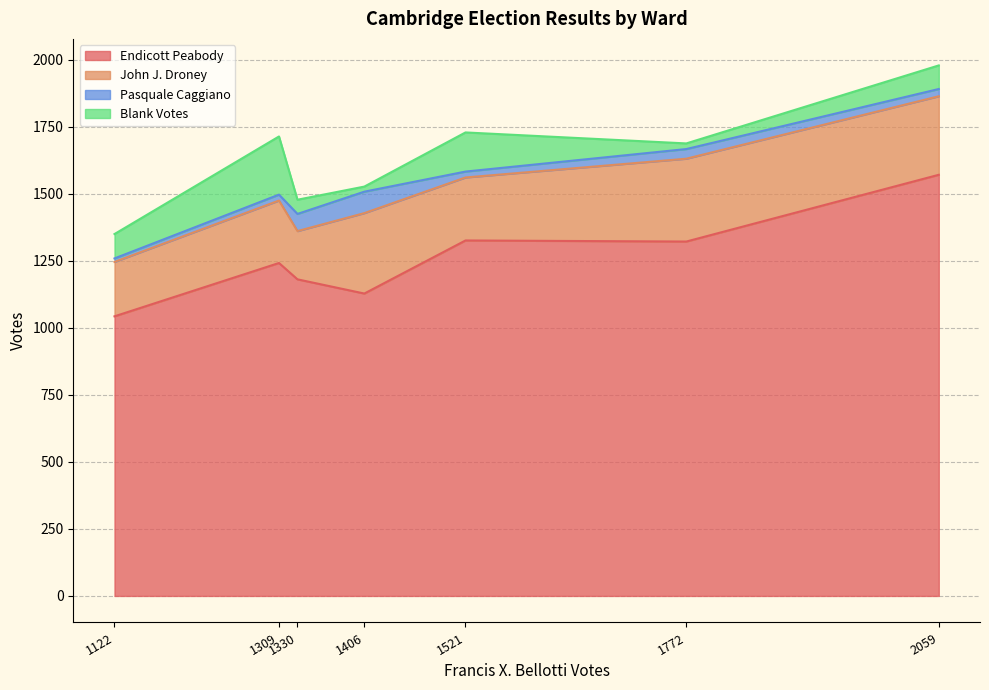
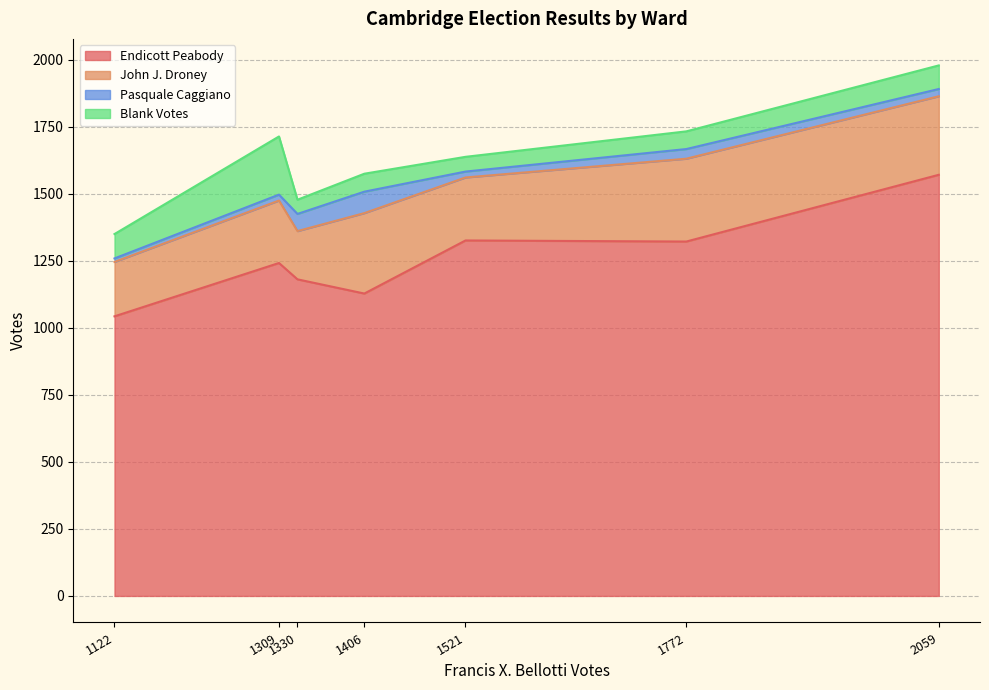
Blank Votes, 1406: 20 -> 70
Blank Votes, 1521: 150 -> 60
Blank Votes, 1772: 20 -> 70
